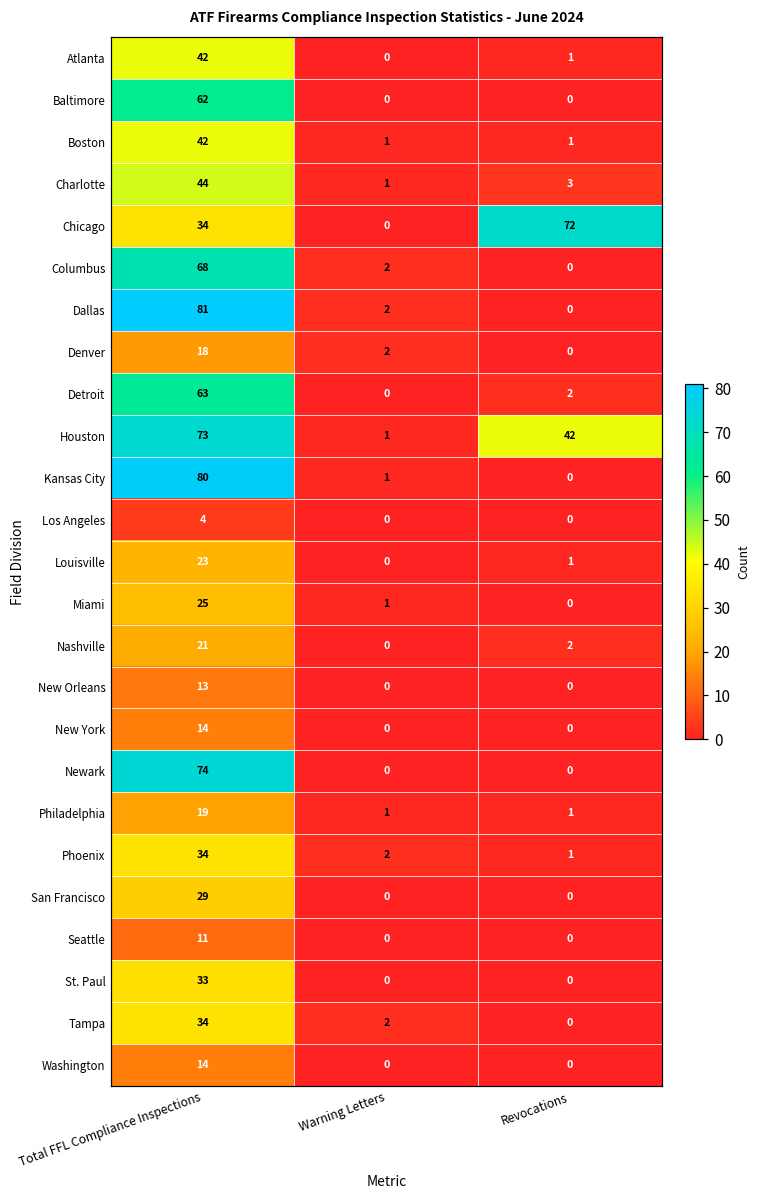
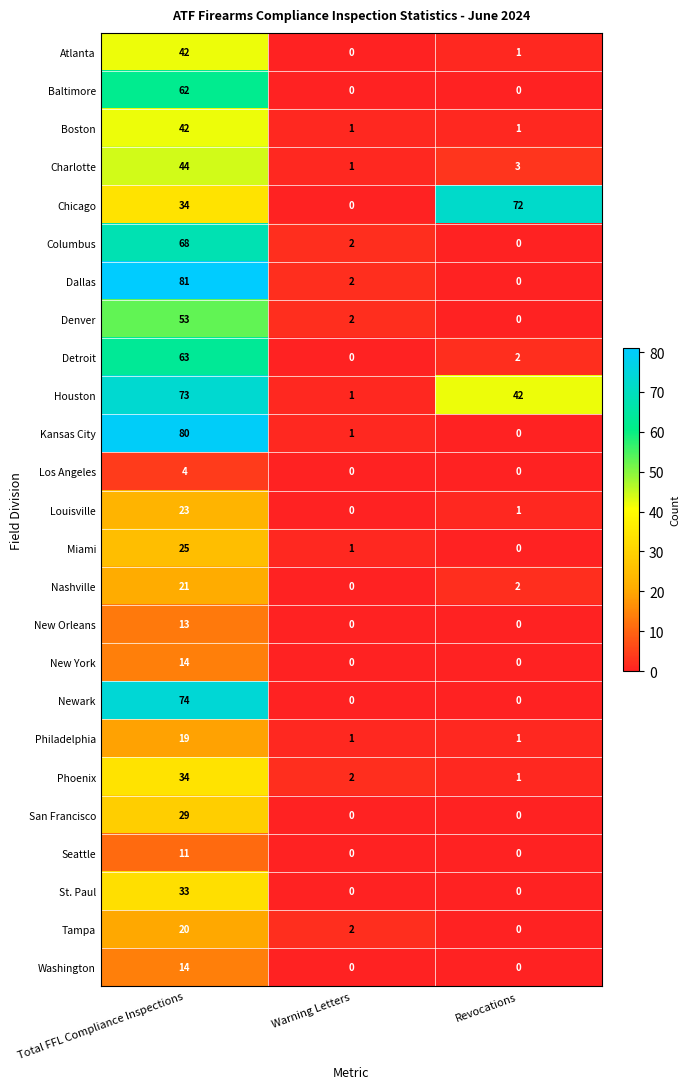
Denver, Total FFL Compliance Inspections: 18 -> 53
Tampa, Total FFL Compliance Inspections: 34 -> 20
